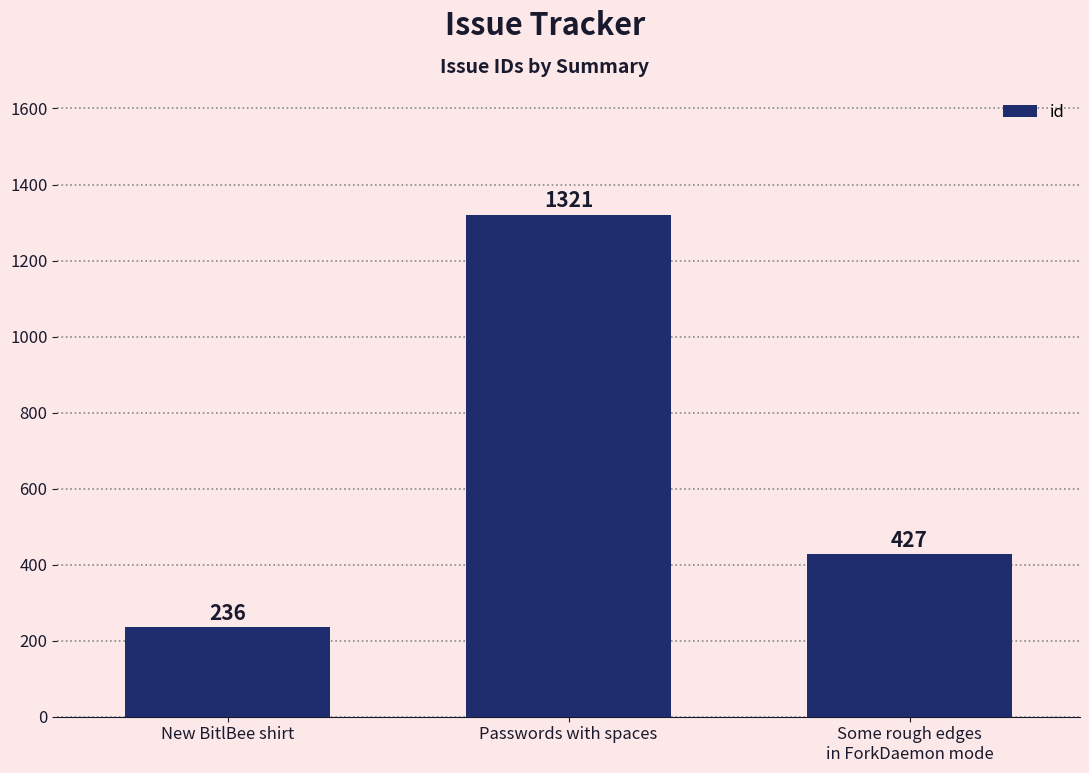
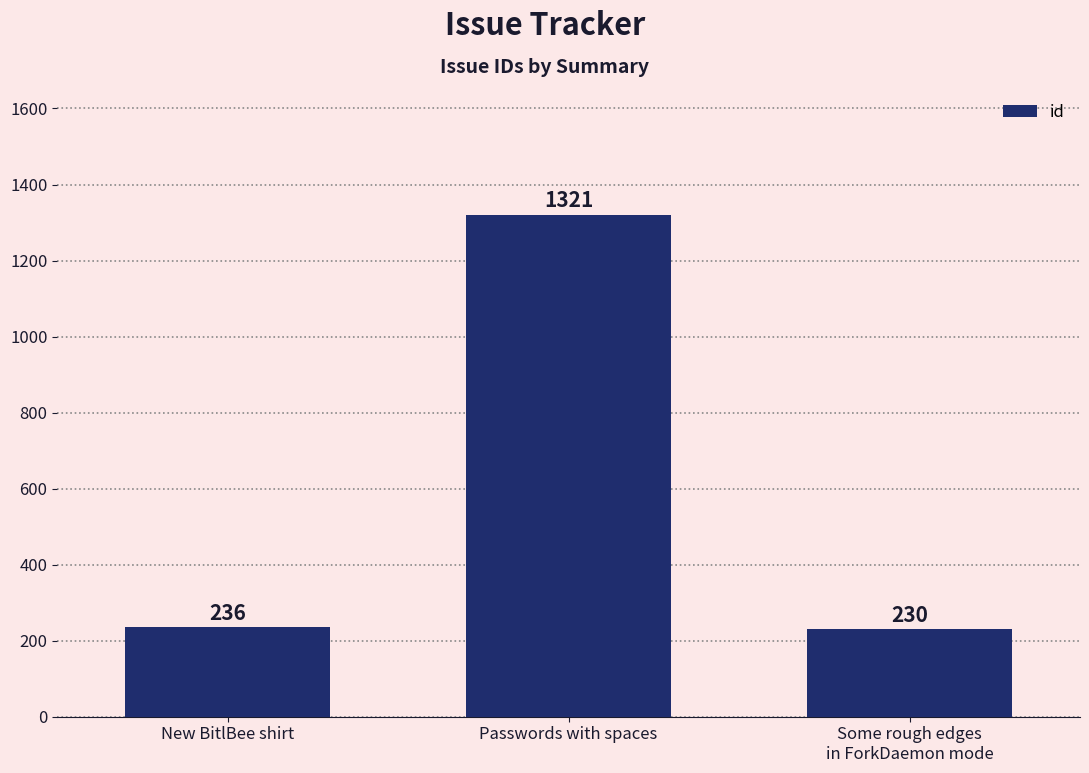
Some rough edges in ForkDaemon mode: 427 -> 230
